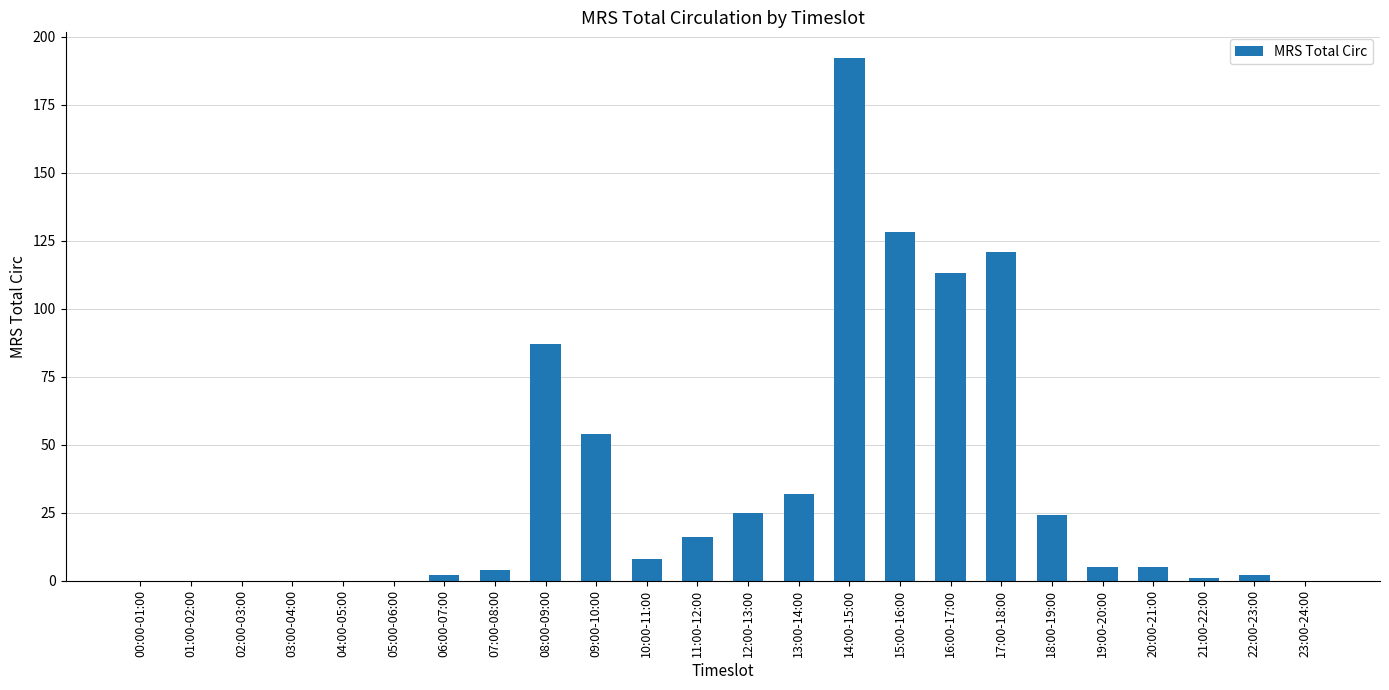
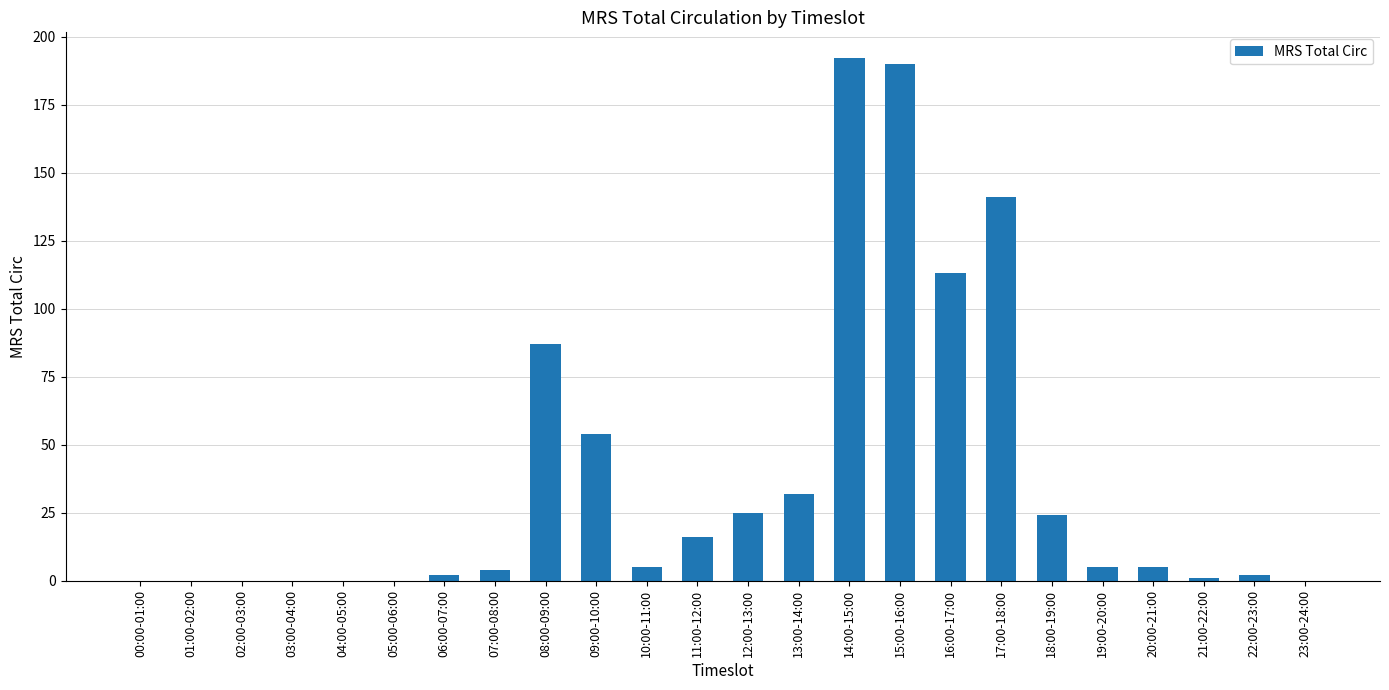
10:00-11:00: 8 -> 5
15:00-16:00: 128 -> 190
17:00-18:00: 121 -> 141
